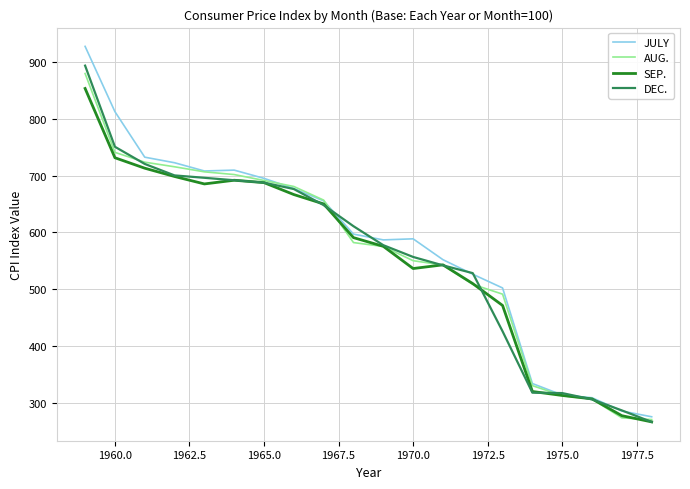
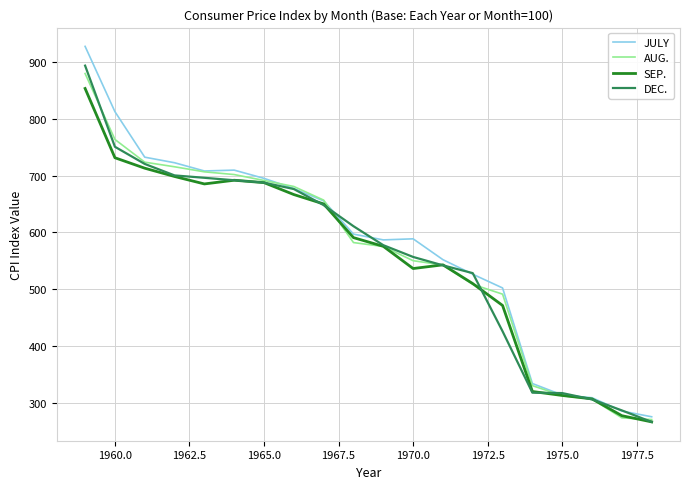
AUG., 1960.0: 740 -> 760
